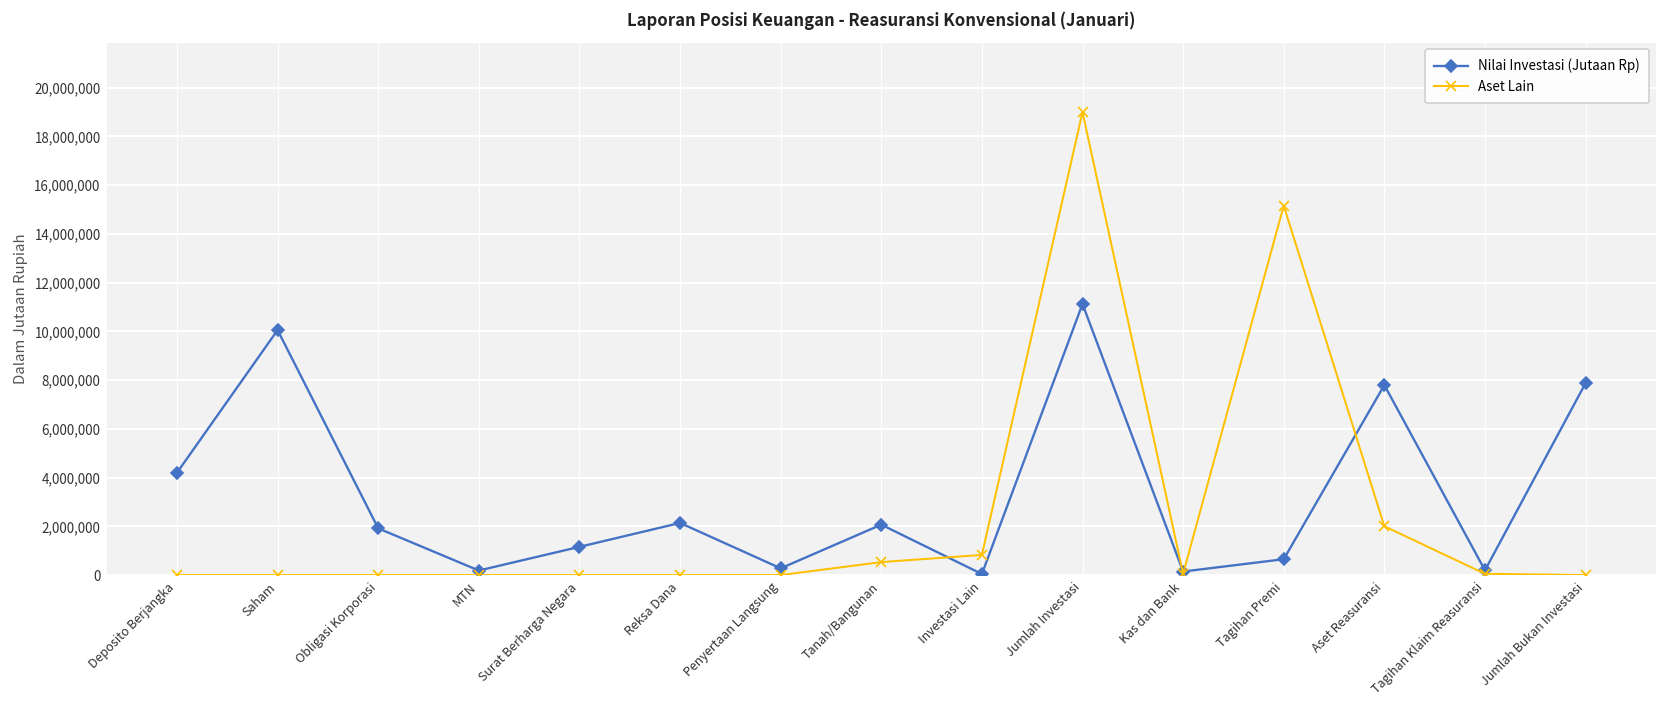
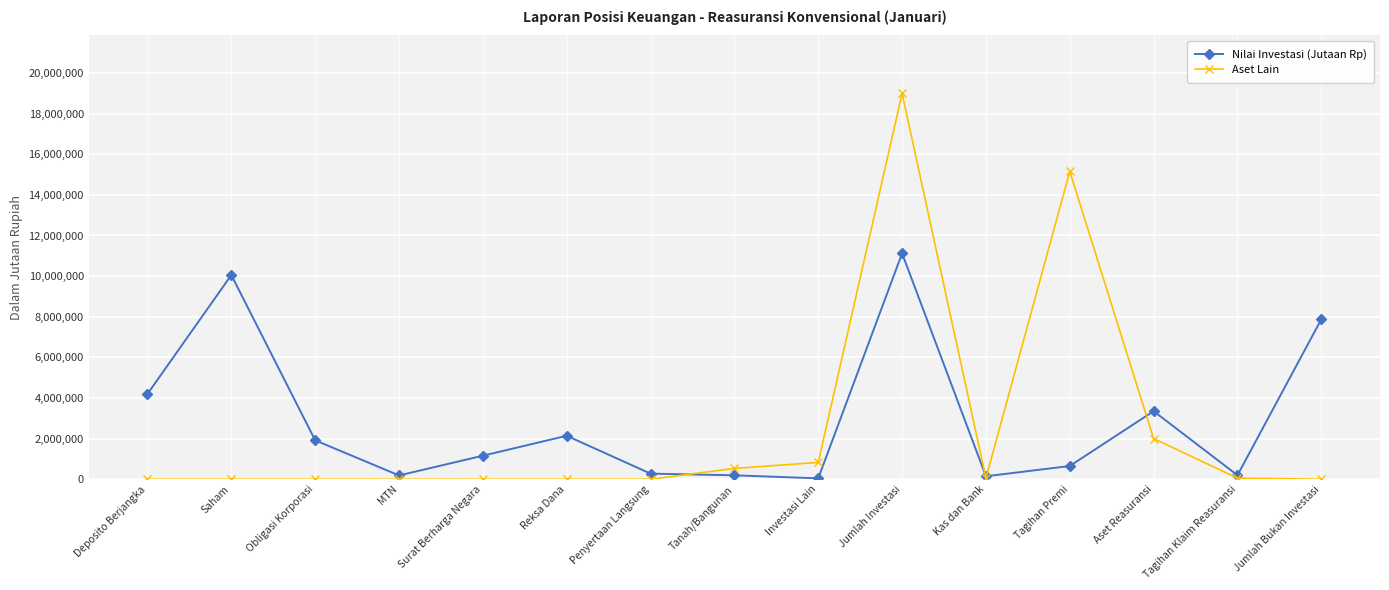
Nilai Investasi (Jutaan Rp), Tanah/Bangunan: 2,100,000 -> 200,000
Nilai Investasi (Jutaan Rp), Aset Reasuransi: 7,800,000 -> 3,400,000
